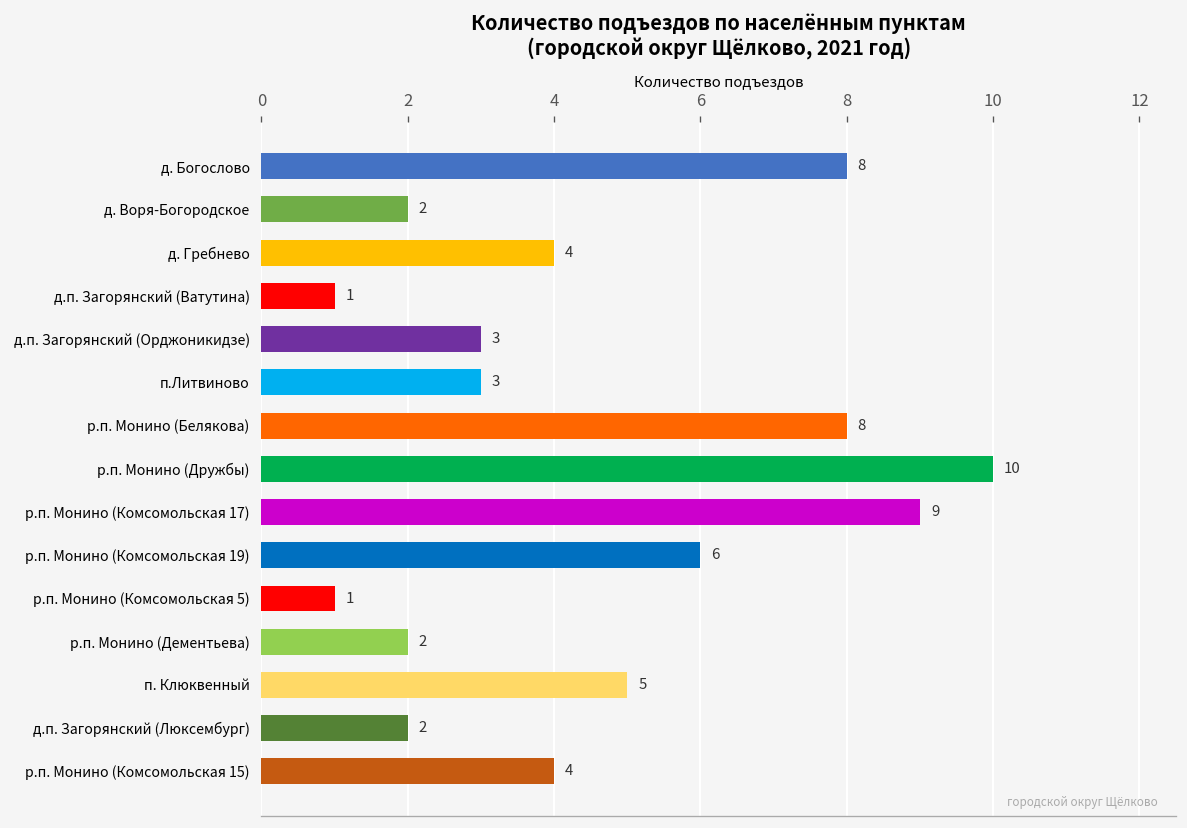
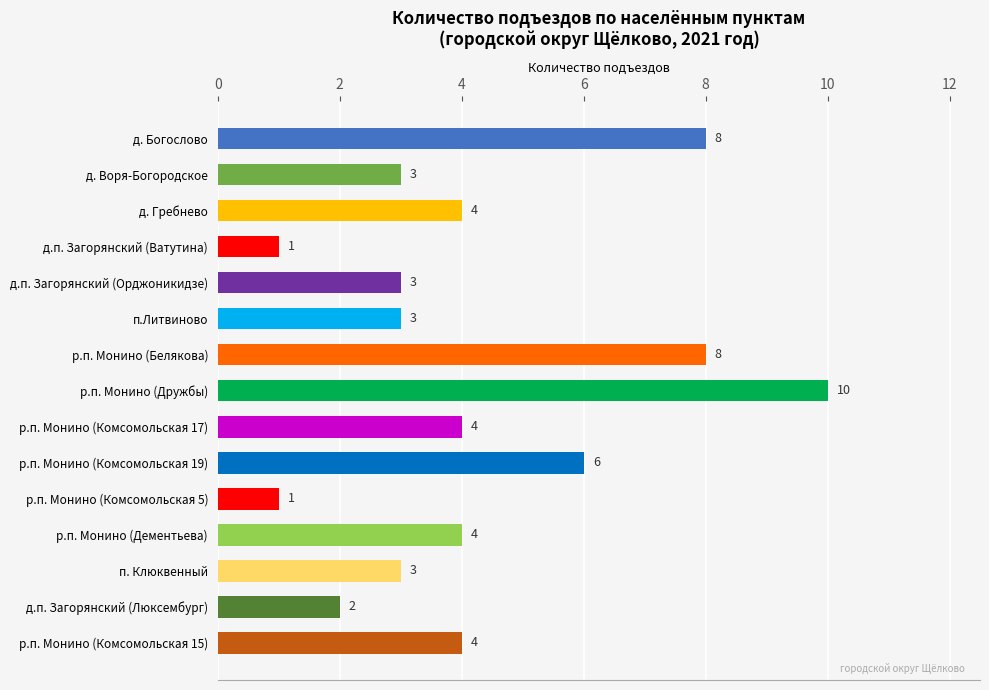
д. Воря-Богородское: 2 -> 3
р.п. Монино (Комсомольская 17): 9 -> 4
р.п. Монино (Дементьева): 2 -> 4
п. Клюквенный: 5 -> 3
